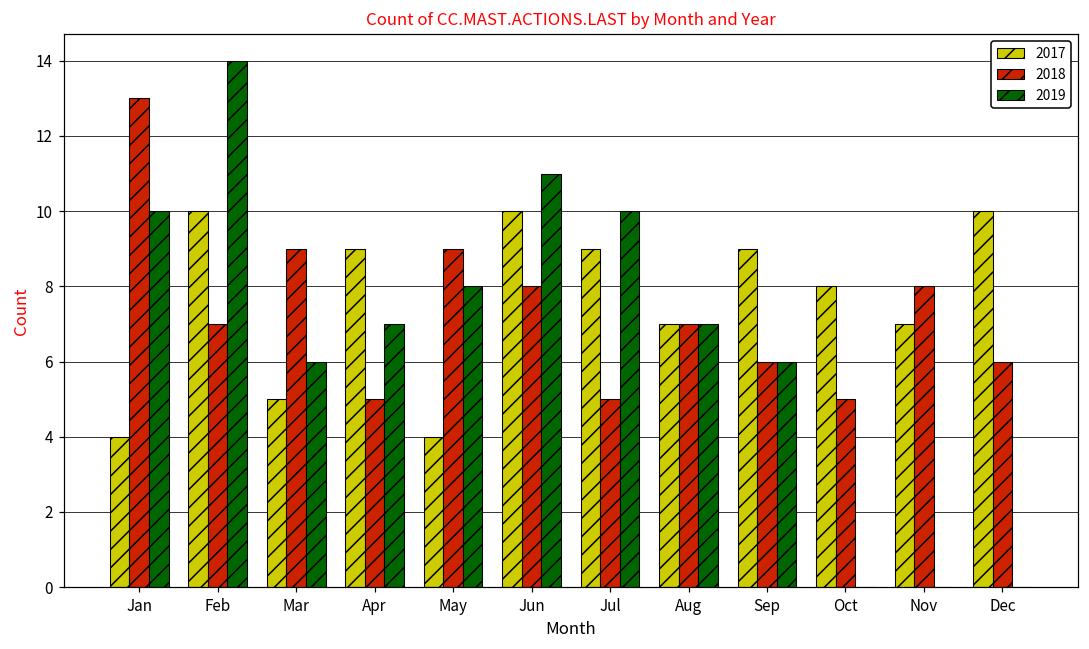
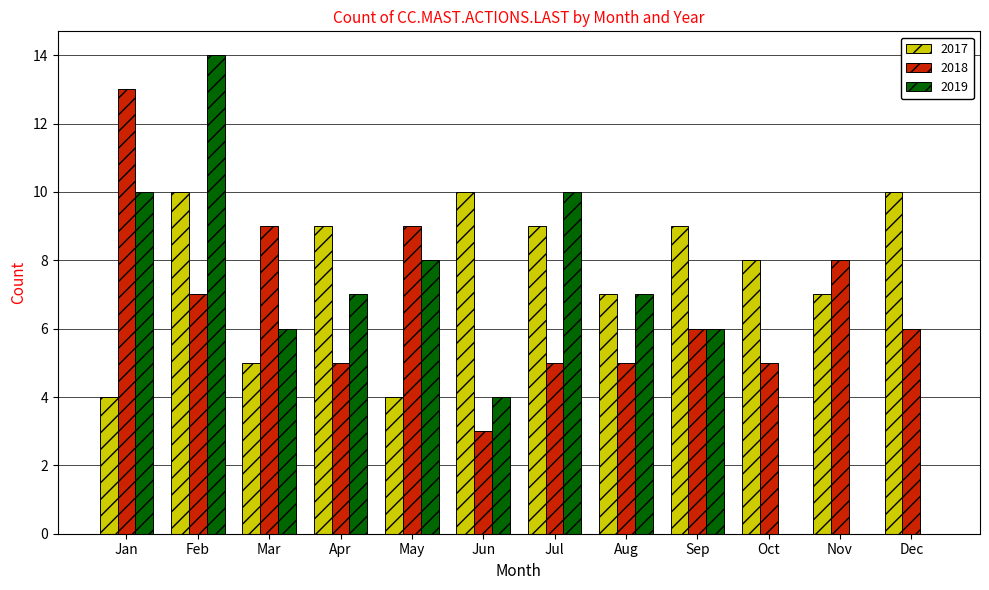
2018, Jun: 8 -> 3
2019, Jun: 11 -> 4
2018, Aug: 7 -> 5
